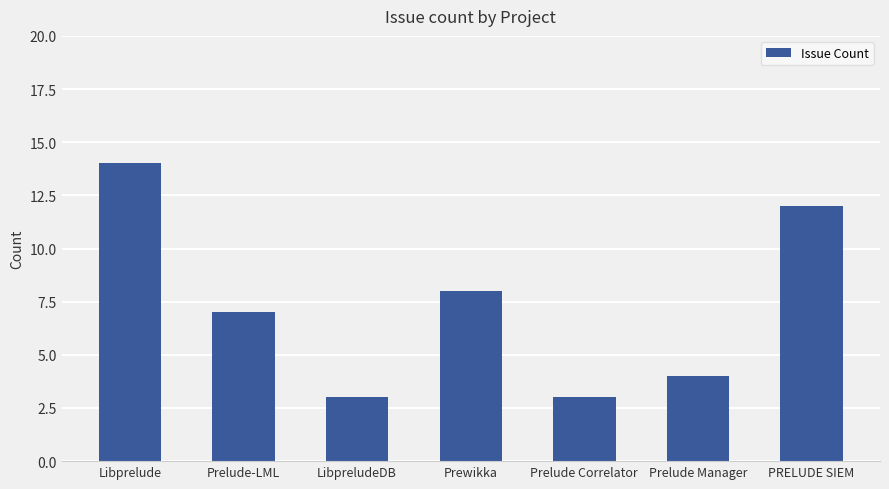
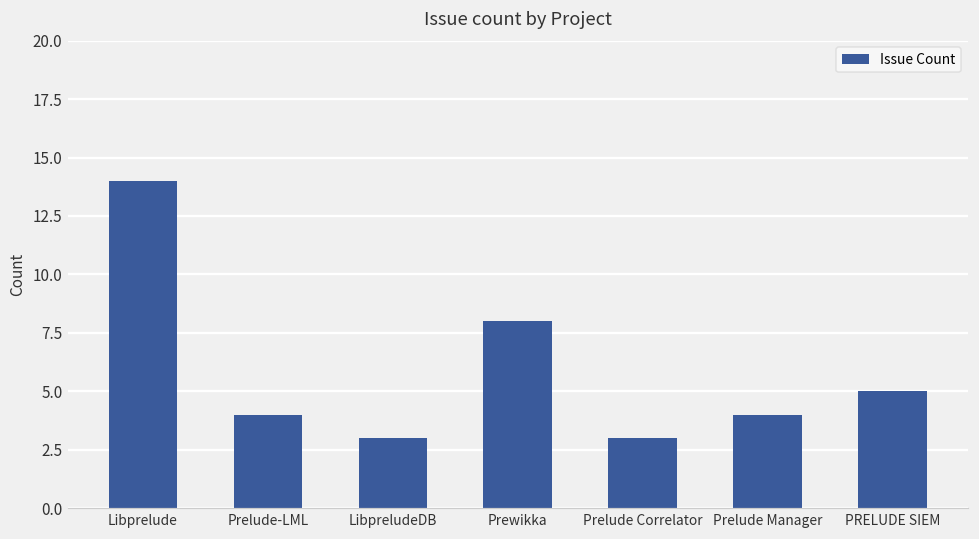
Prelude-LML: 7 -> 4
PRELUDE SIEM: 12 -> 5
